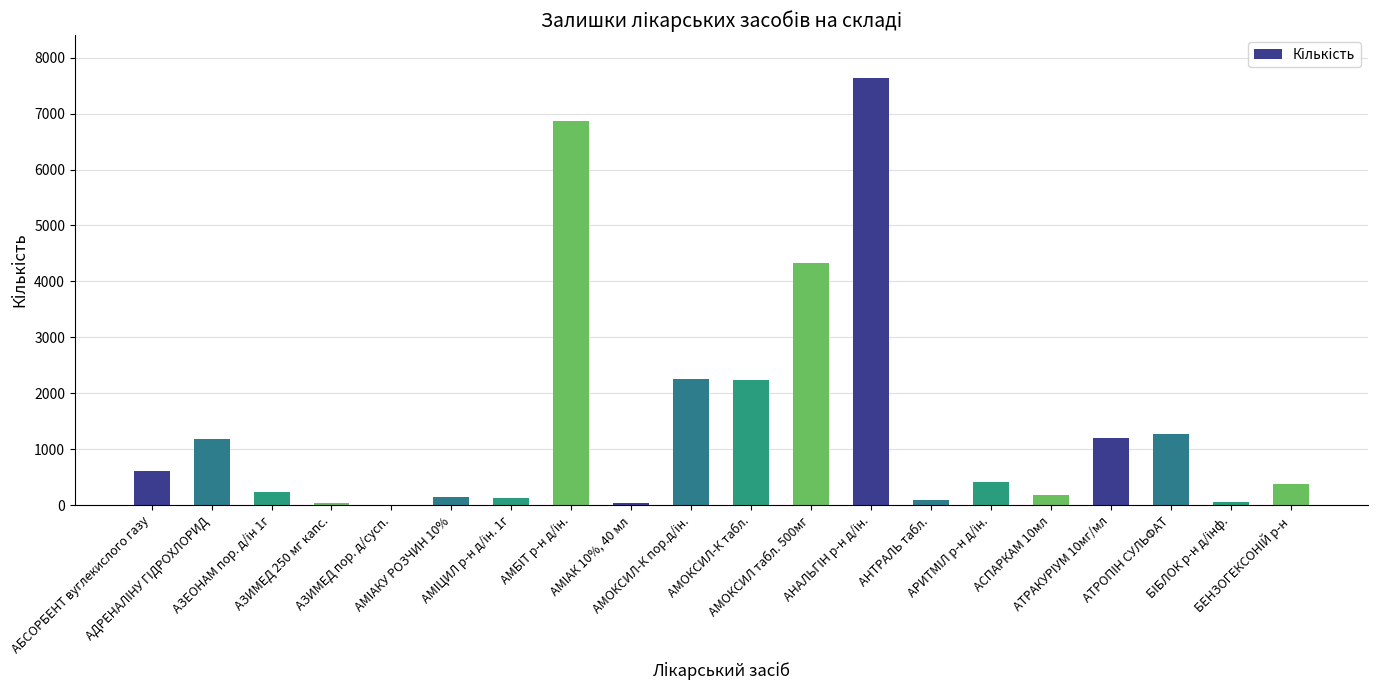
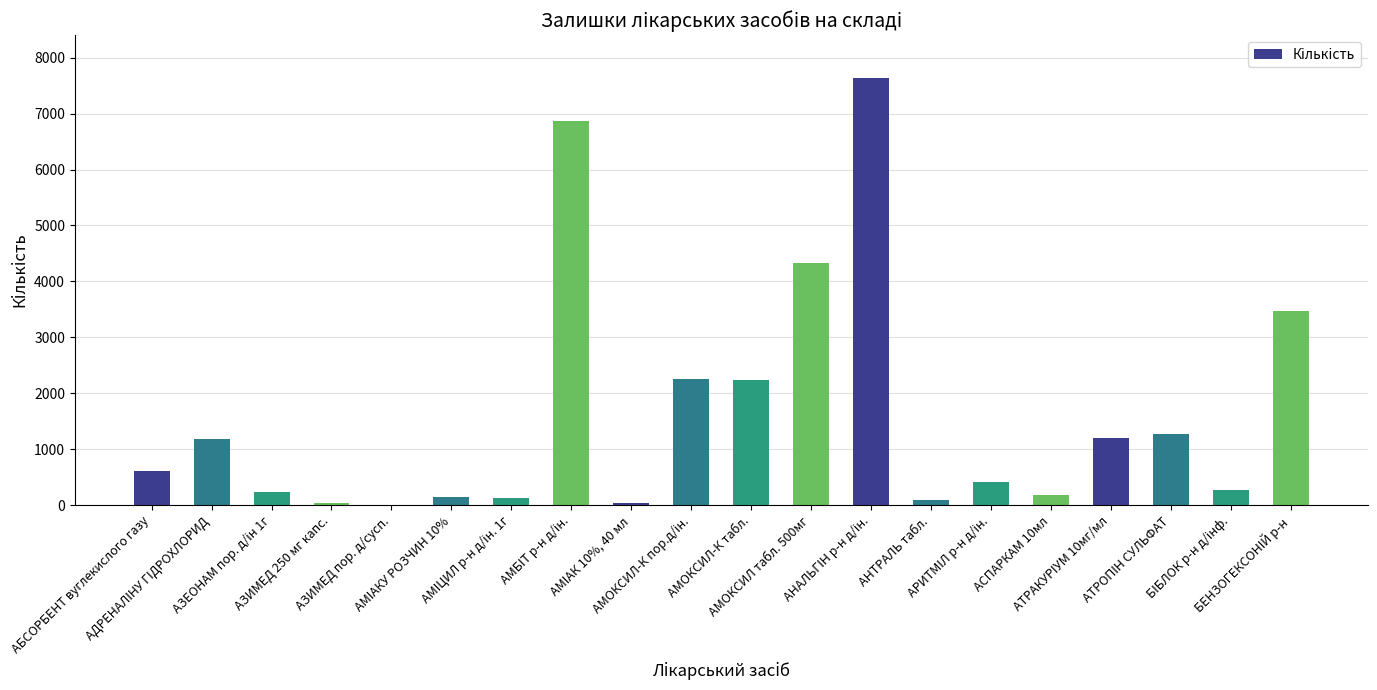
БІБЛОК р-н д/інф.: 100 -> 300
БЕНЗОГЕКСОНІЙ р-н: 400 -> 3500
